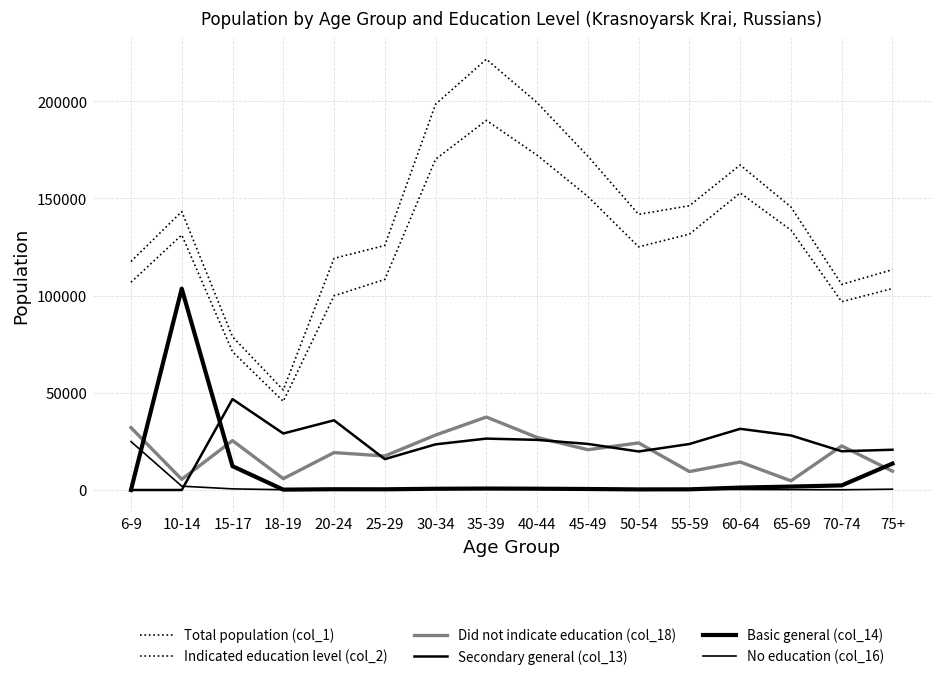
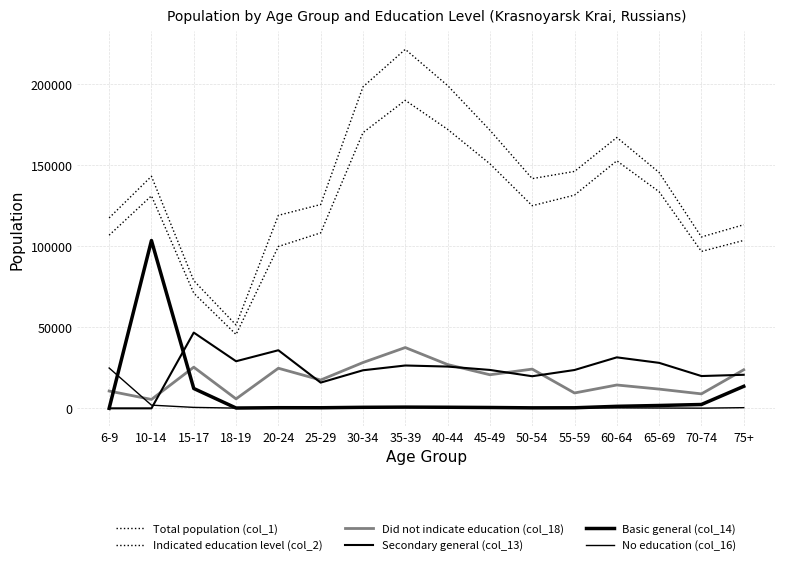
Did not indicate education (col_18), 6-9: 32000 -> 11000
Did not indicate education (col_18), 20-24: 19000 -> 25000
Did not indicate education (col_18), 65-69: 5000 -> 12000
Did not indicate education (col_18), 70-74: 23000 -> 9000
Did not indicate education (col_18), 75+: 10000 -> 24000
